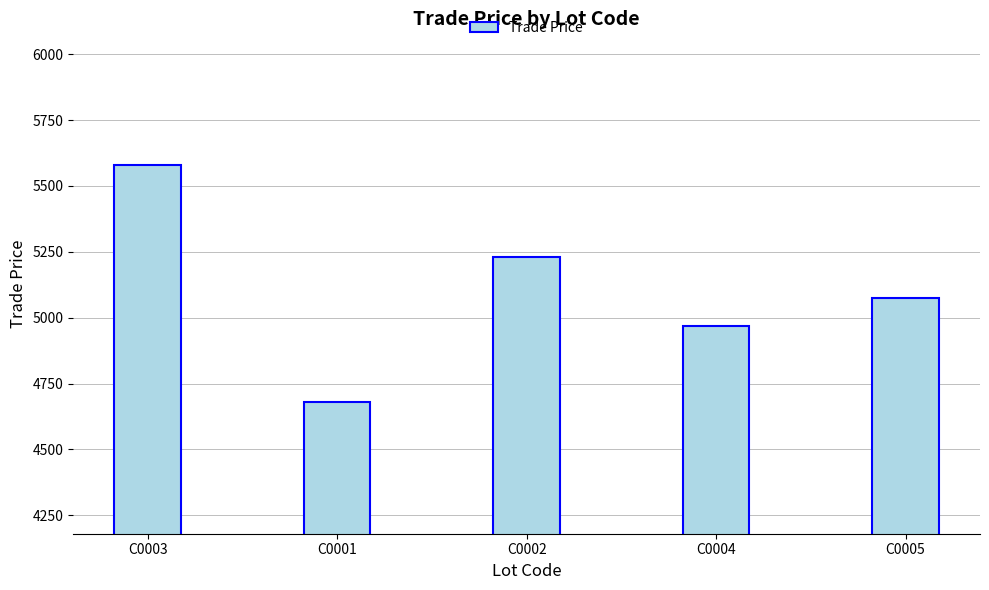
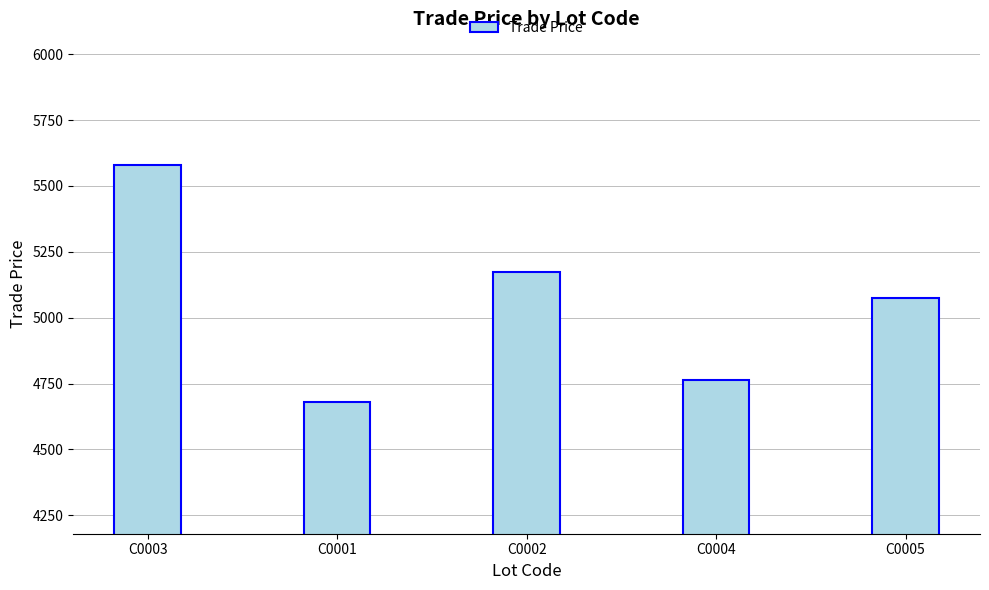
C0002: 5230 -> 5170
C0004: 4970 -> 4770
